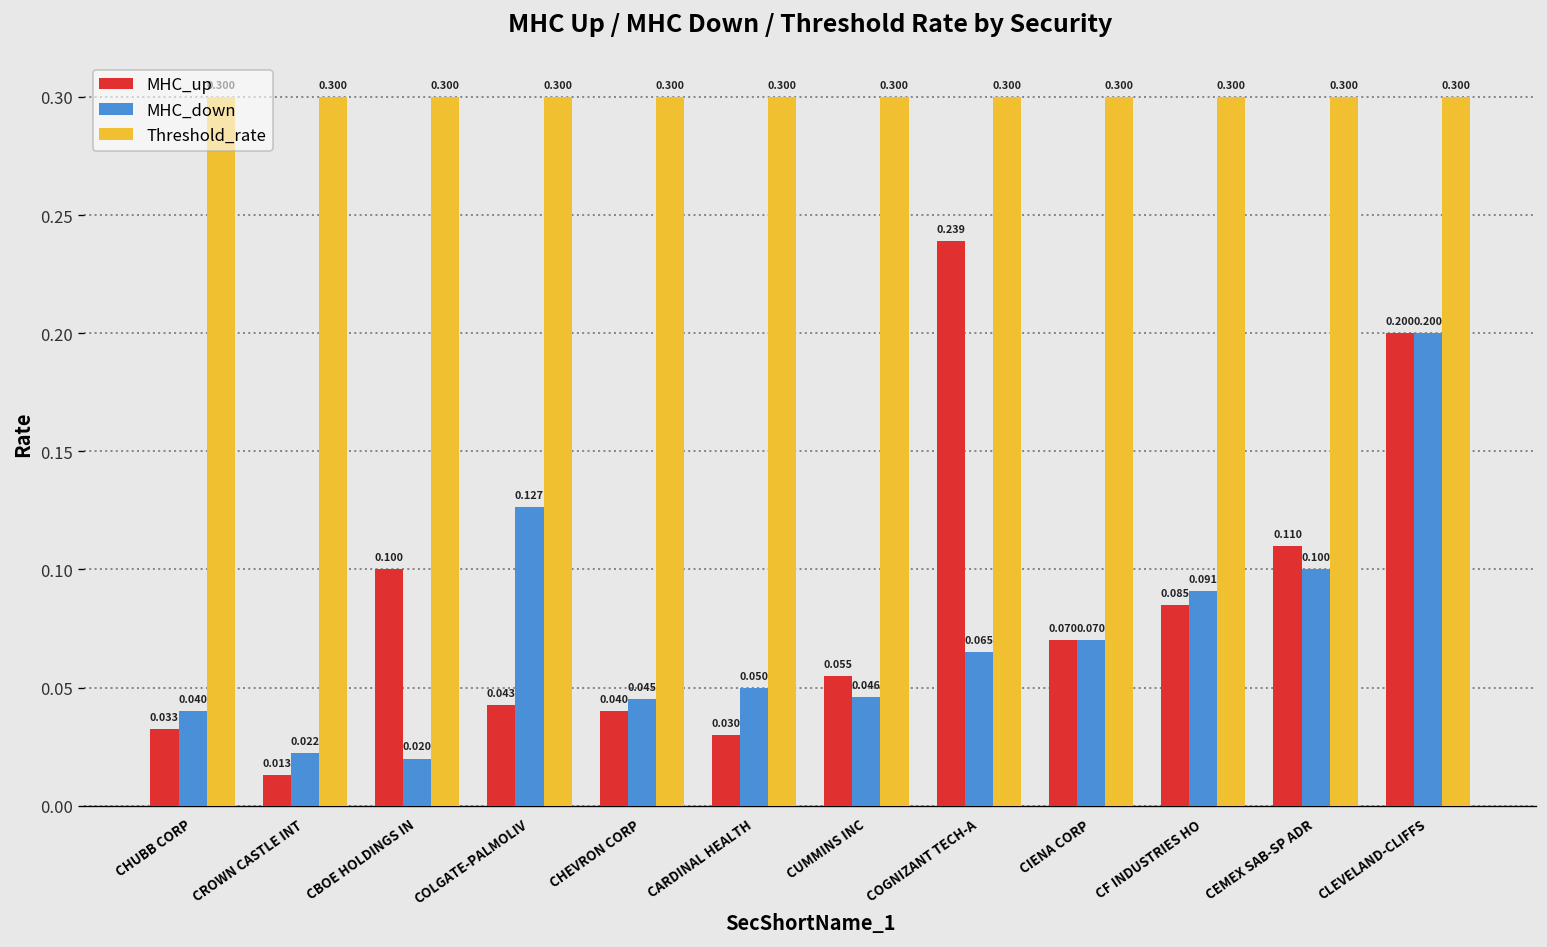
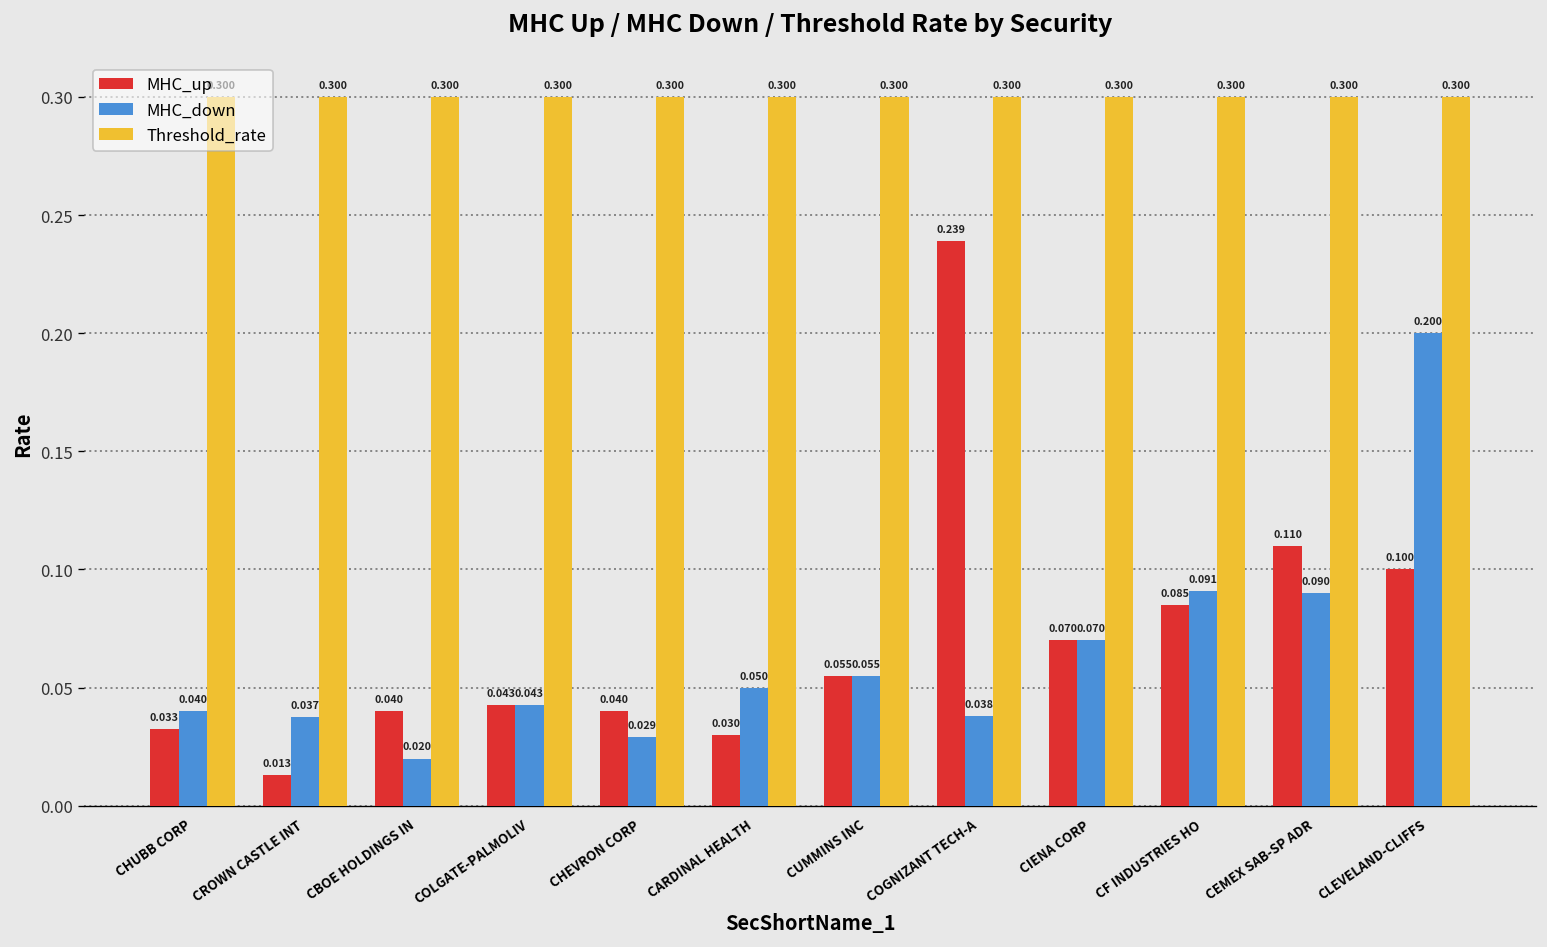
MHC_down, CROWN CASTLE INT: 0.022 -> 0.037
MHC_up, CBOE HOLDINGS IN: 0.100 -> 0.040
MHC_down, COLGATE-PALMOLIV: 0.127 -> 0.043
MHC_down, CHEVRON CORP: 0.045 -> 0.029
MHC_down, CUMMINS INC: 0.046 -> 0.055
MHC_down, COGNIZANT TECH-A: 0.065 -> 0.038
MHC_down, CEMEX SAB-SP ADR: 0.100 -> 0.090
MHC_up, CLEVELAND-CLIFFS: 0.200 -> 0.100
